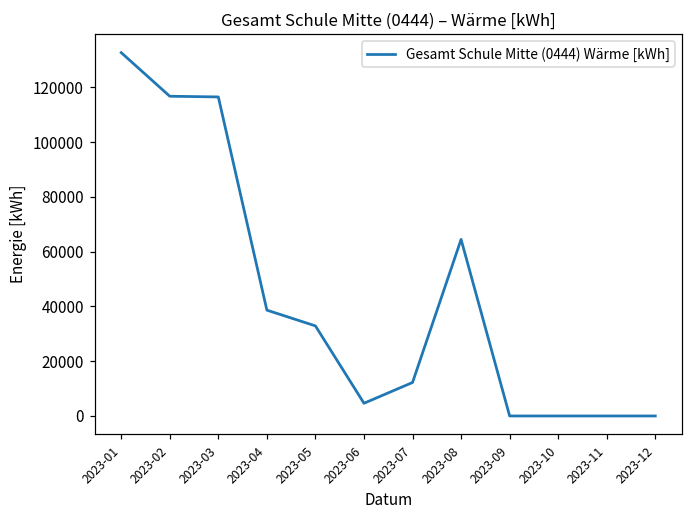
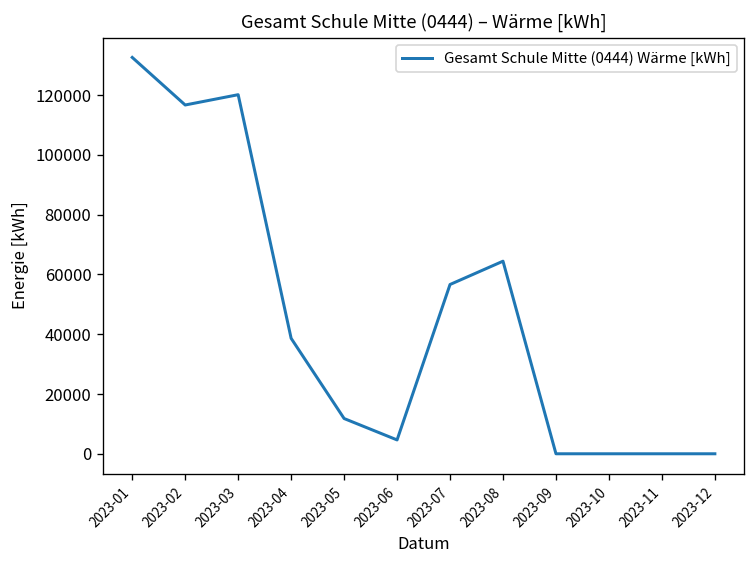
2023-03: 116000 -> 120000
2023-05: 33000 -> 12000
2023-07: 12000 -> 57000
